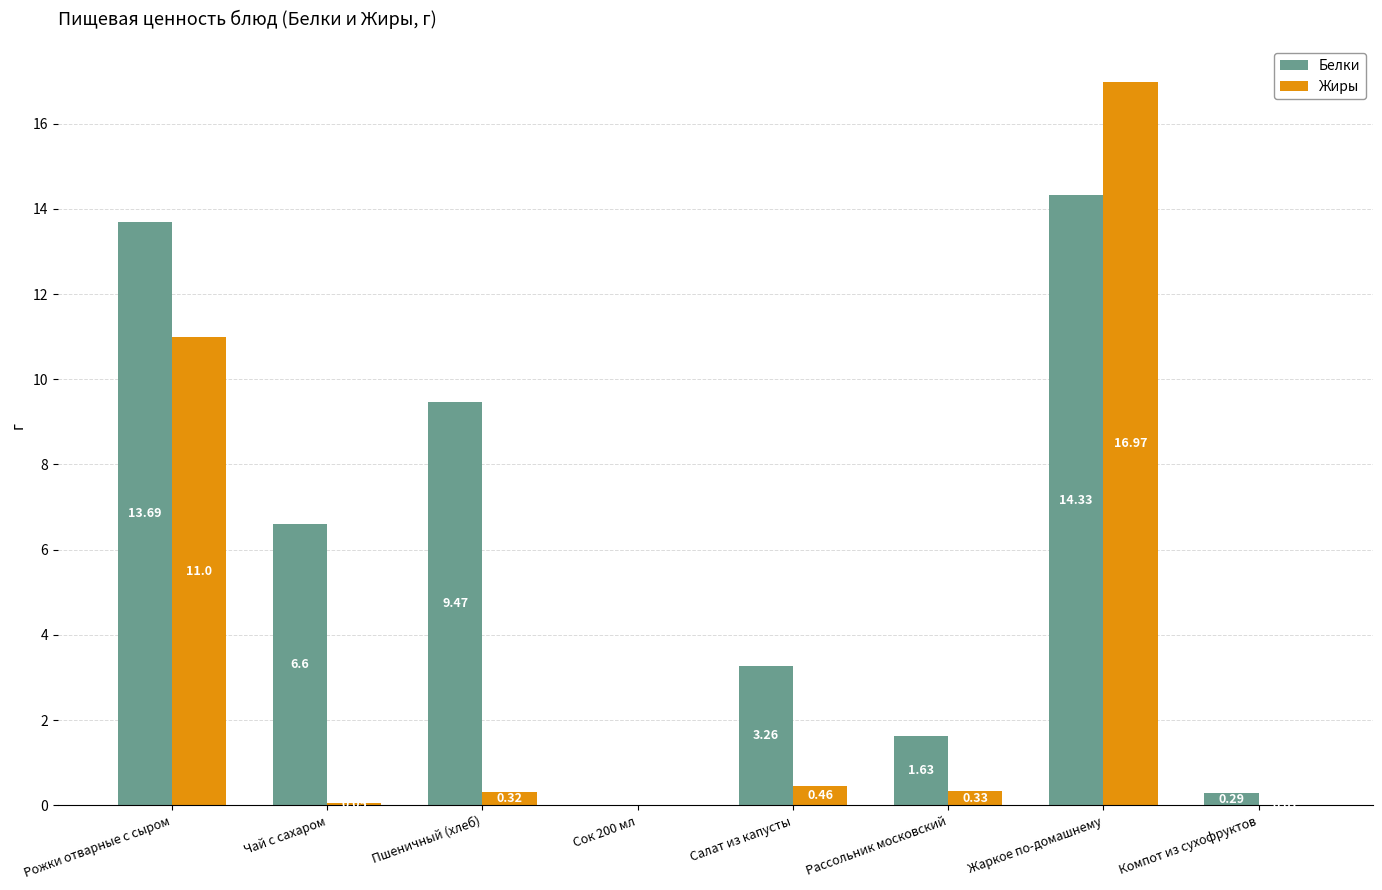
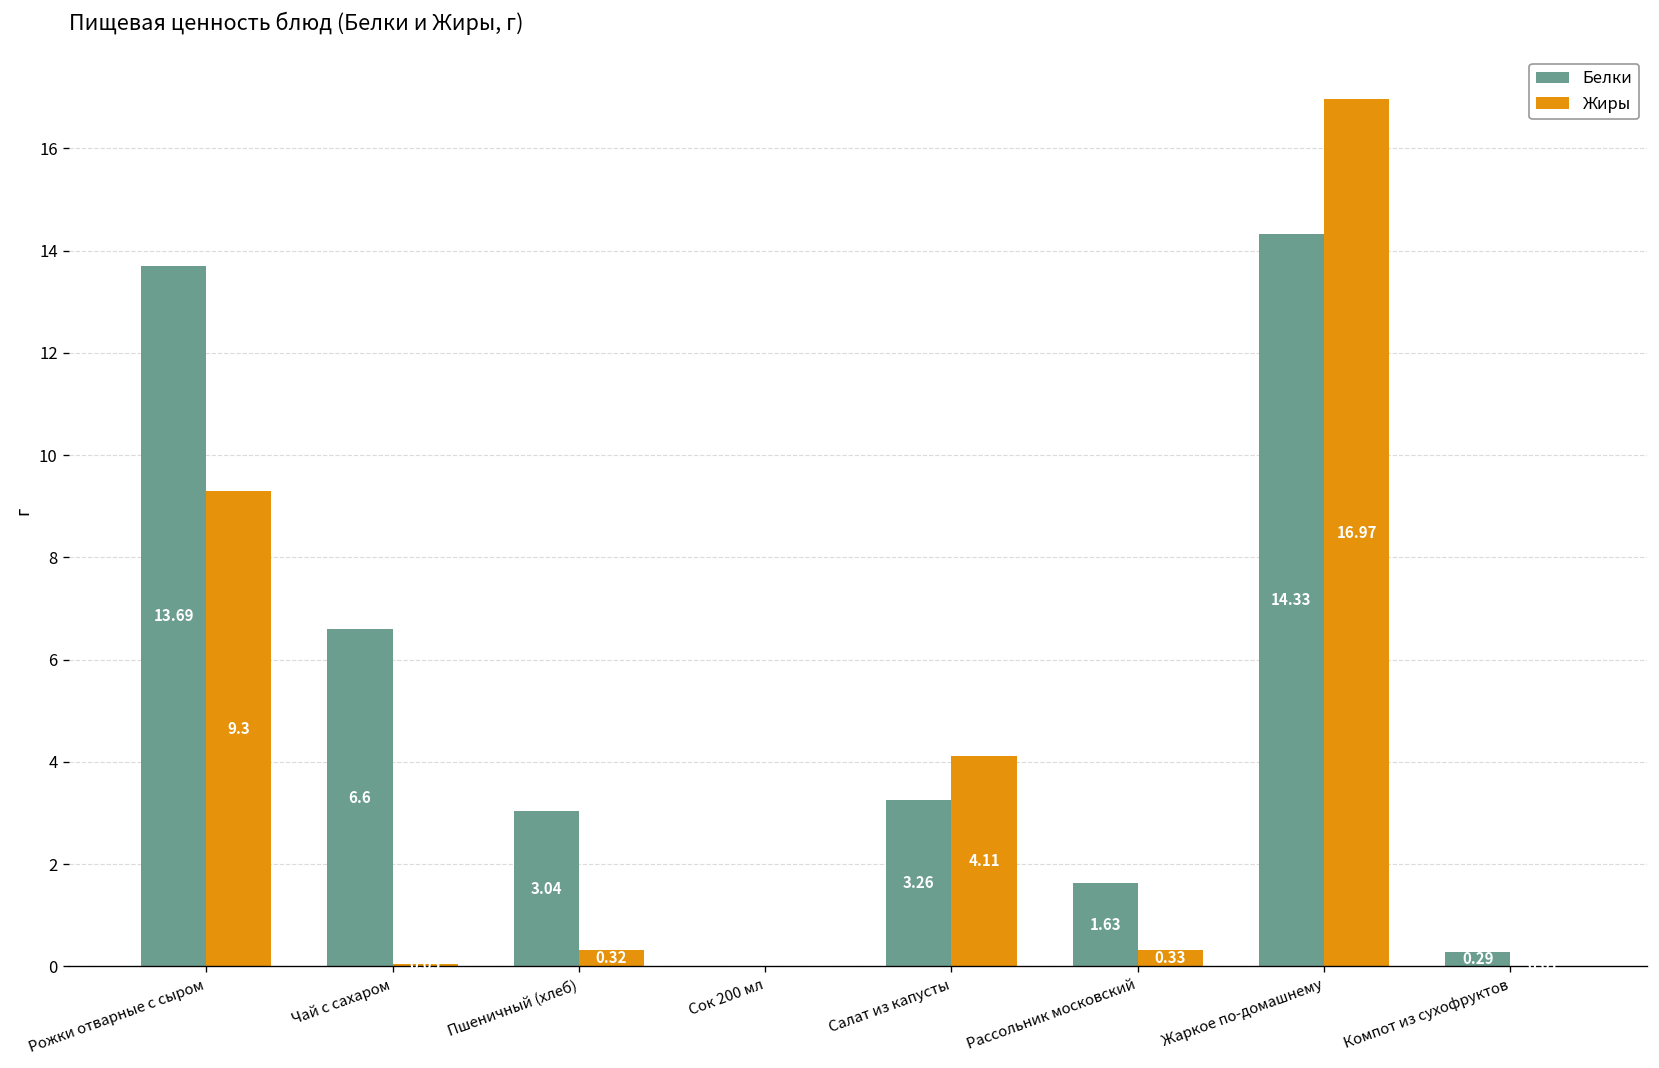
Жиры, Рожки отварные с сыром: 11.0 -> 9.3
Белки, Пшеничный (хлеб): 9.47 -> 3.04
Жиры, Салат из капусты: 0.46 -> 4.11
